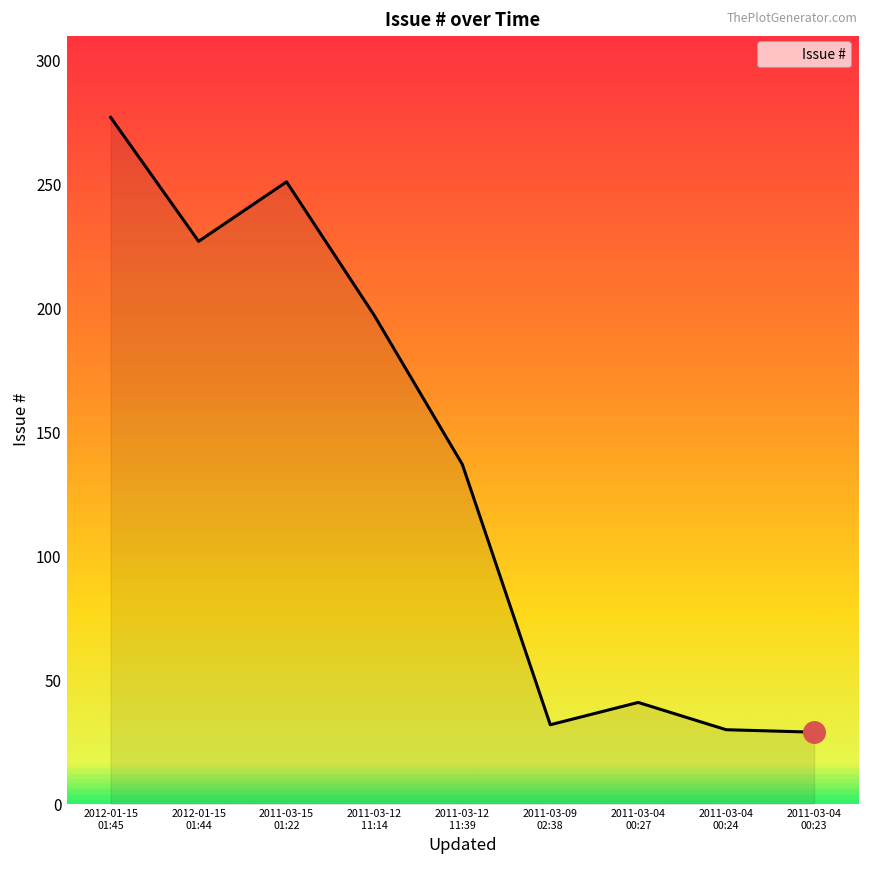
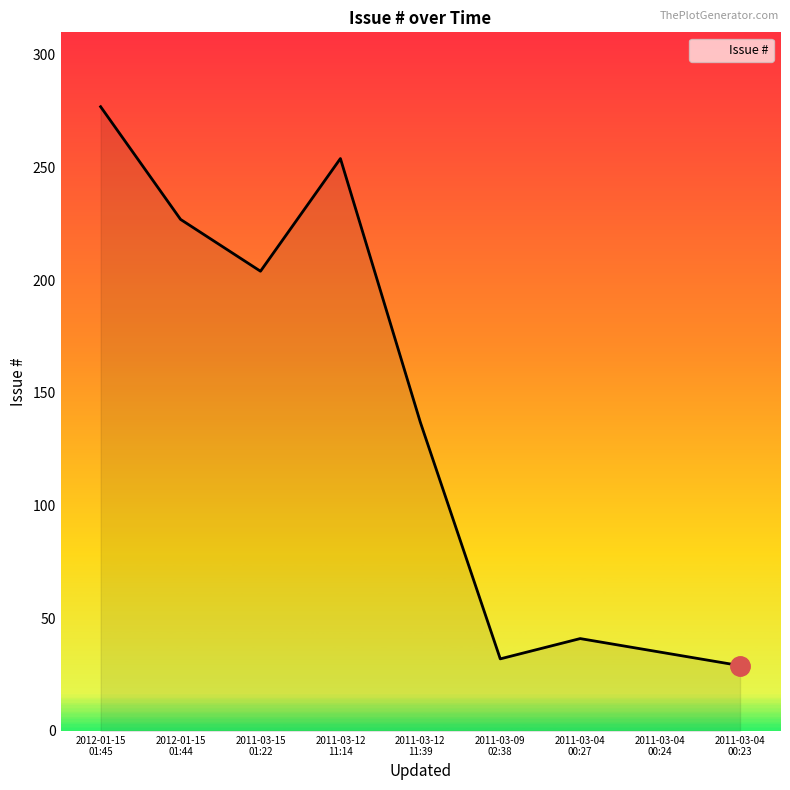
Issue #, 2011-03-15 01:22: 251 -> 204
Issue #, 2011-03-12 11:14: 197 -> 254
Issue #, 2011-03-04 00:24: 30 -> 35
